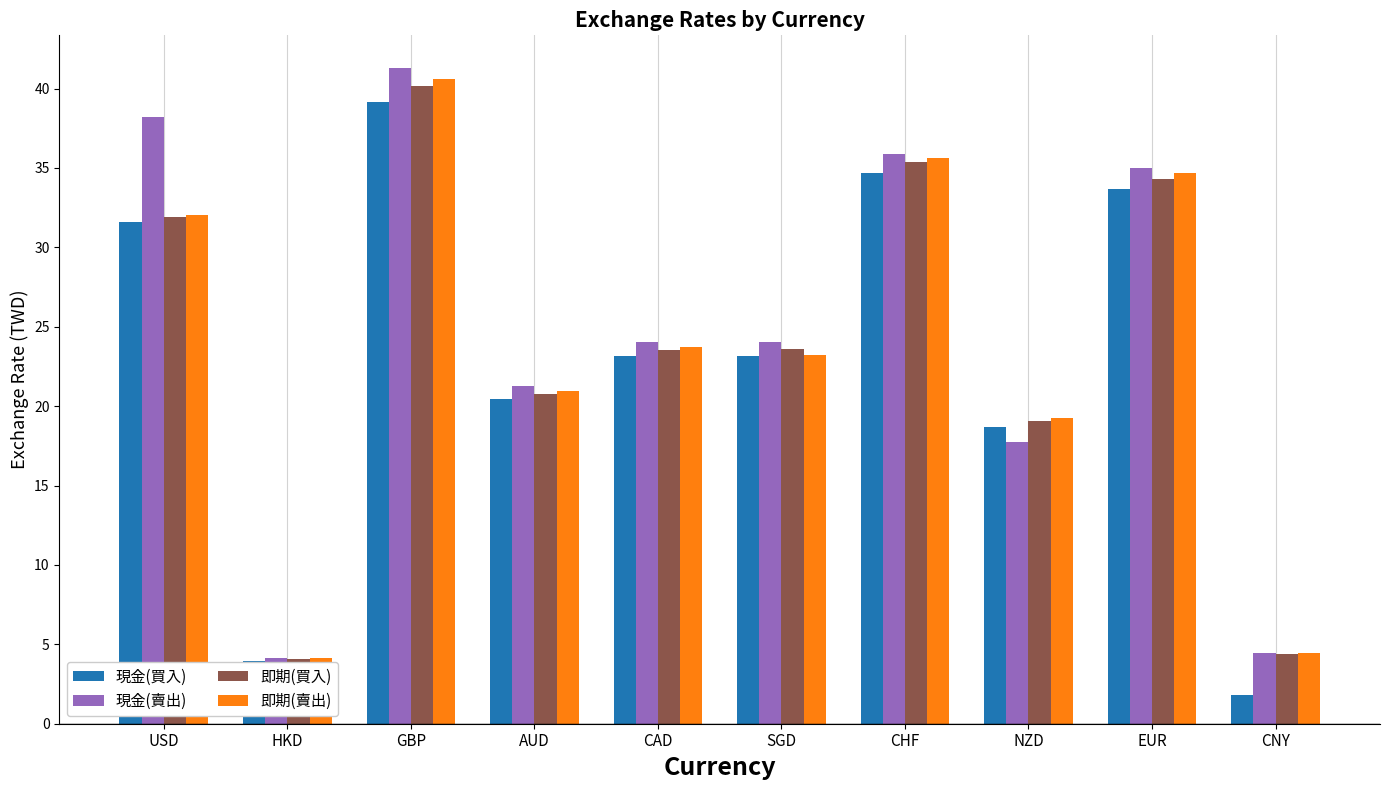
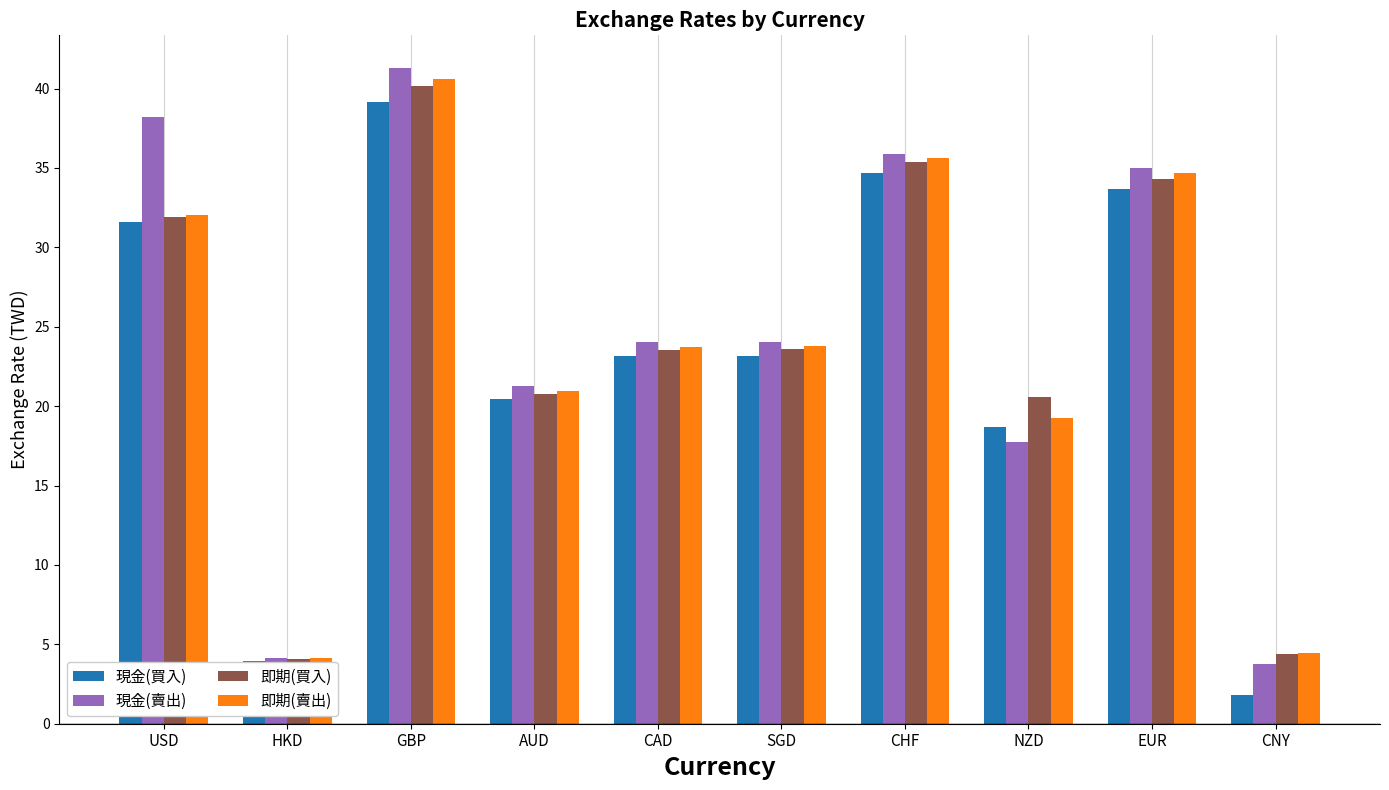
即期(賣出), SGD: 23.2 -> 23.8
即期(買入), NZD: 19.0 -> 20.6
現金(賣出), CNY: 4.5 -> 3.7
